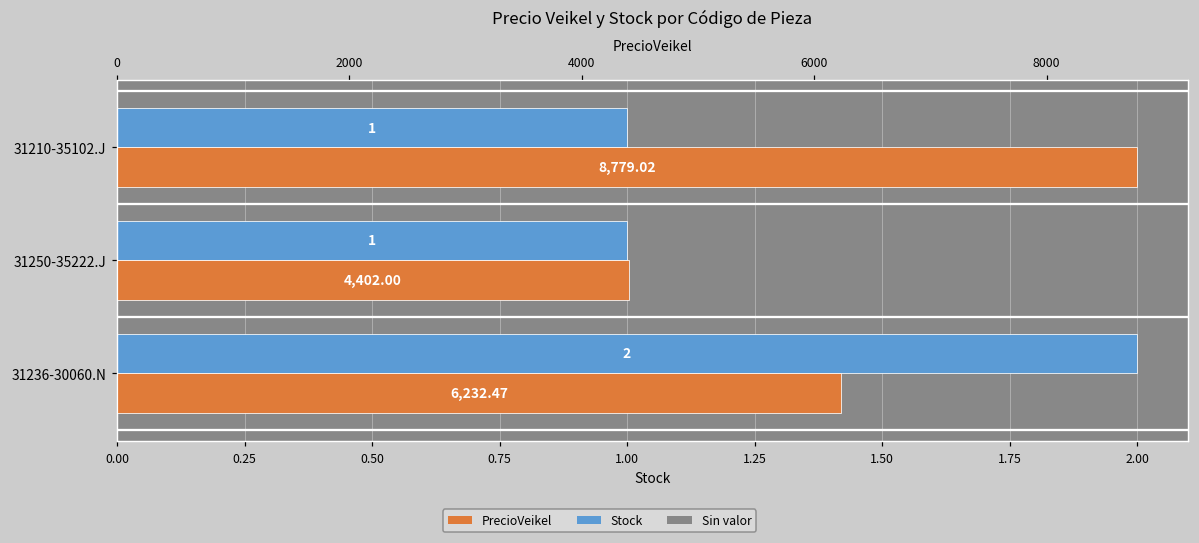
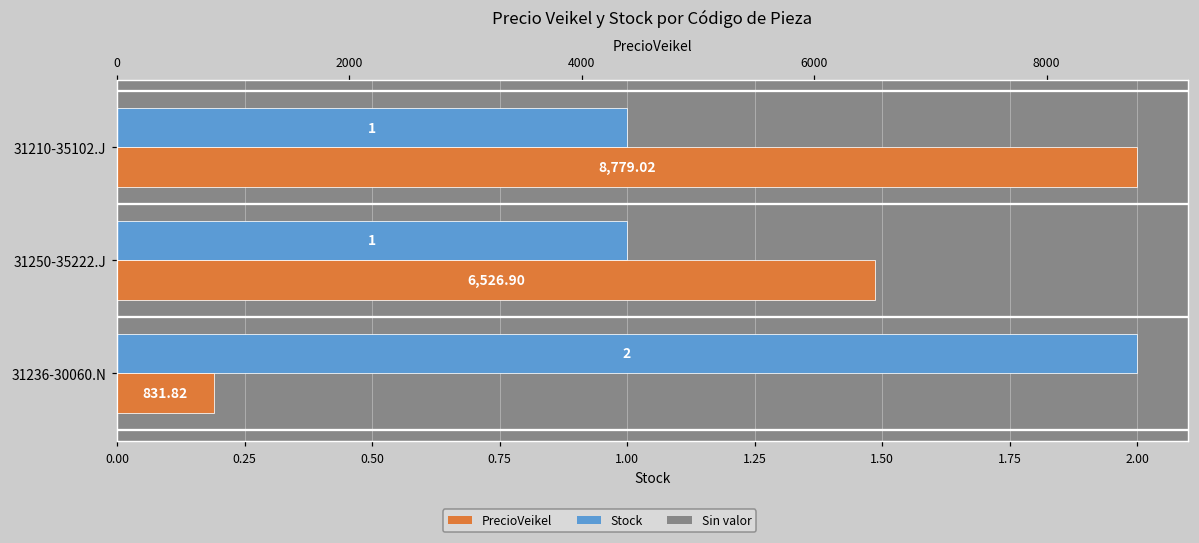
PrecioVeikel, 31250-35222.J: 4,402.00 -> 6,526.90
PrecioVeikel, 31236-30060.N: 6,232.47 -> 831.82
